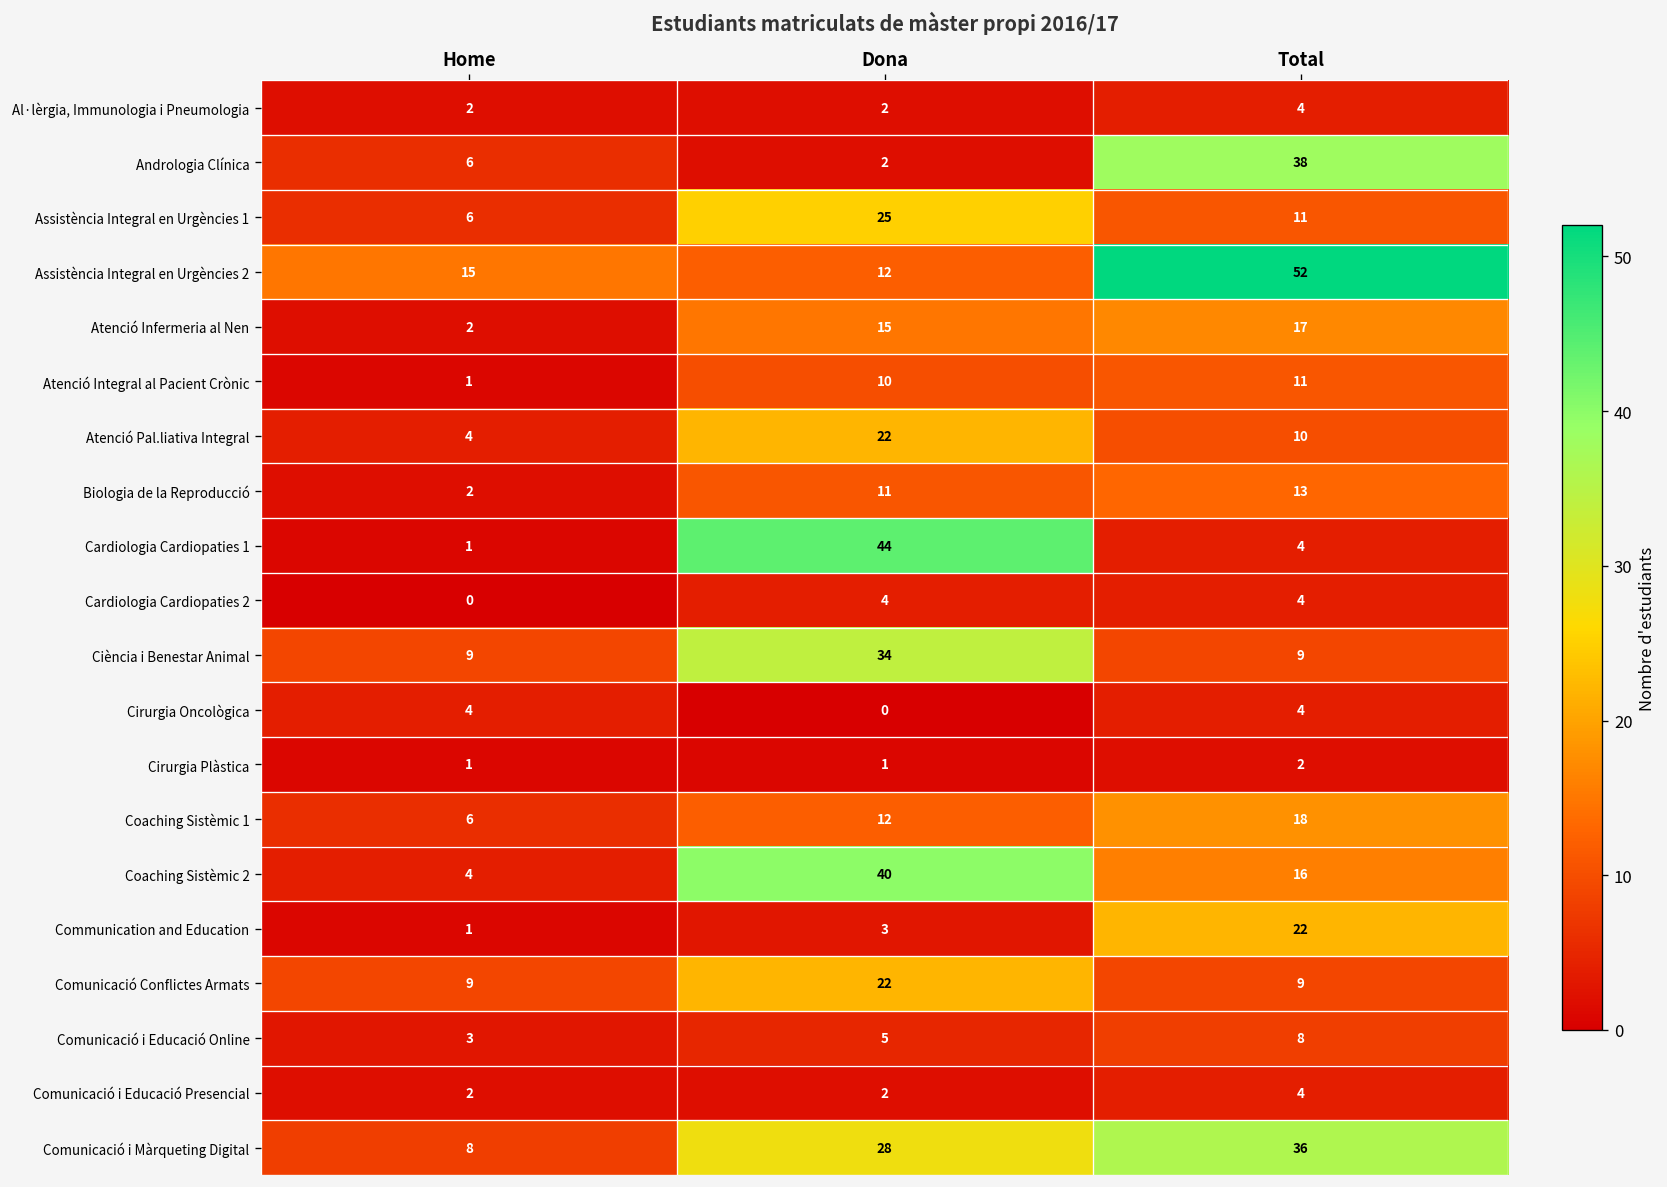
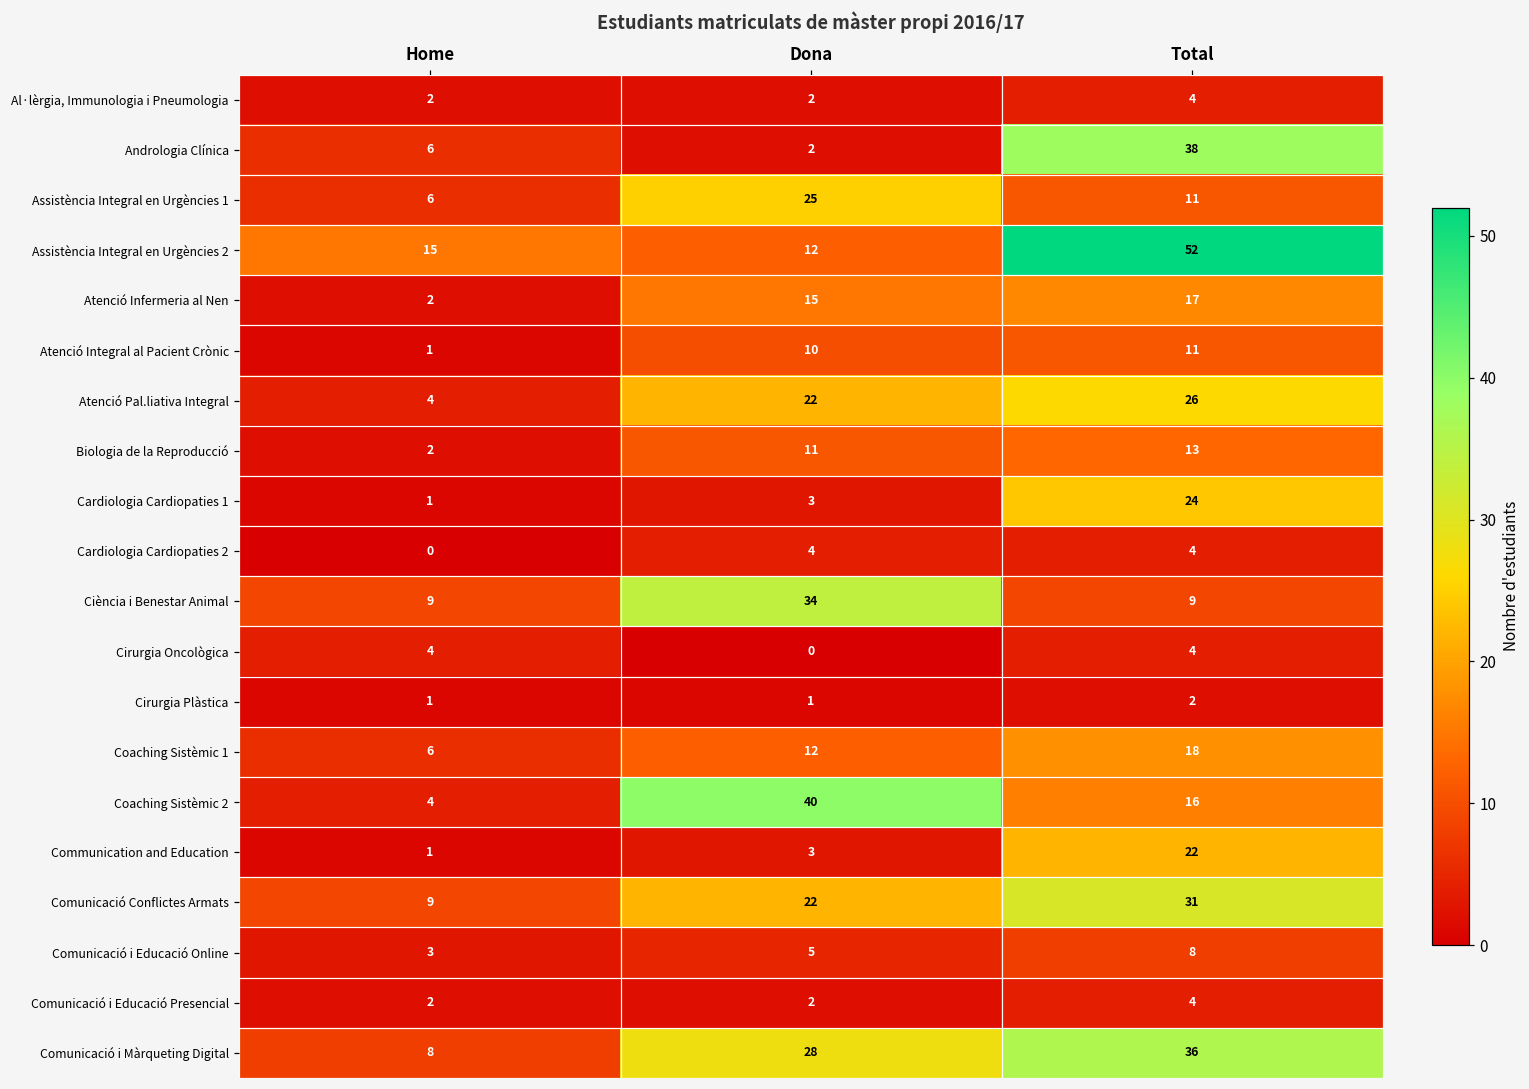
Atenció Pal.liativa Integral, Total: 10 -> 26
Cardiologia Cardiopaties 1, Dona: 44 -> 3
Cardiologia Cardiopaties 1, Total: 4 -> 24
Comunicació Conflictes Armats, Total: 9 -> 31
